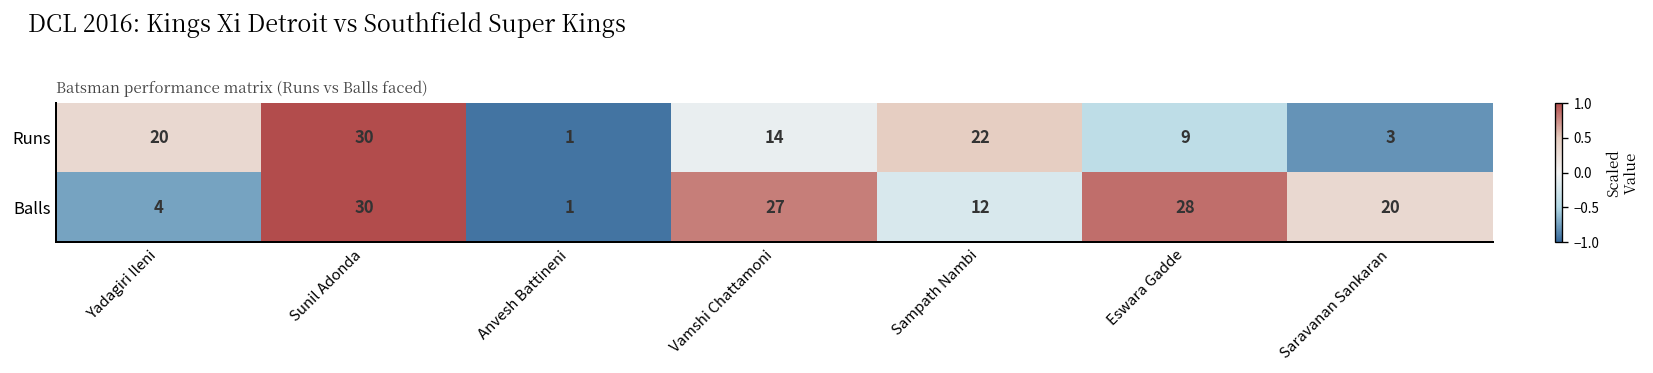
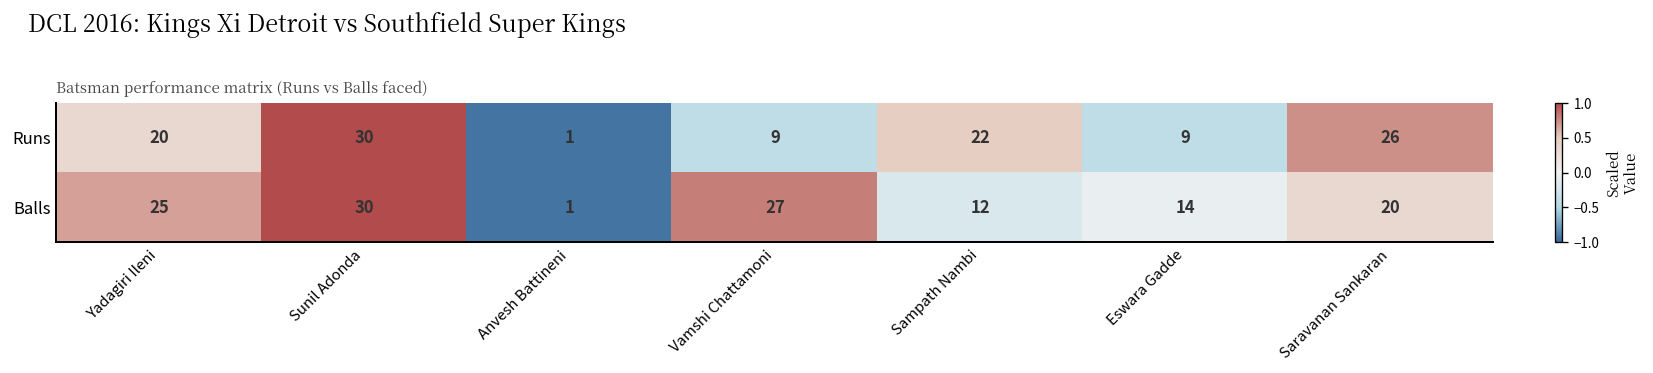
Runs, Vamshi Chattamoni: 14 -> 9
Runs, Saravanan Sankaran: 3 -> 26
Balls, Yadagiri Ileni: 4 -> 25
Balls, Eswara Gadde: 28 -> 14
